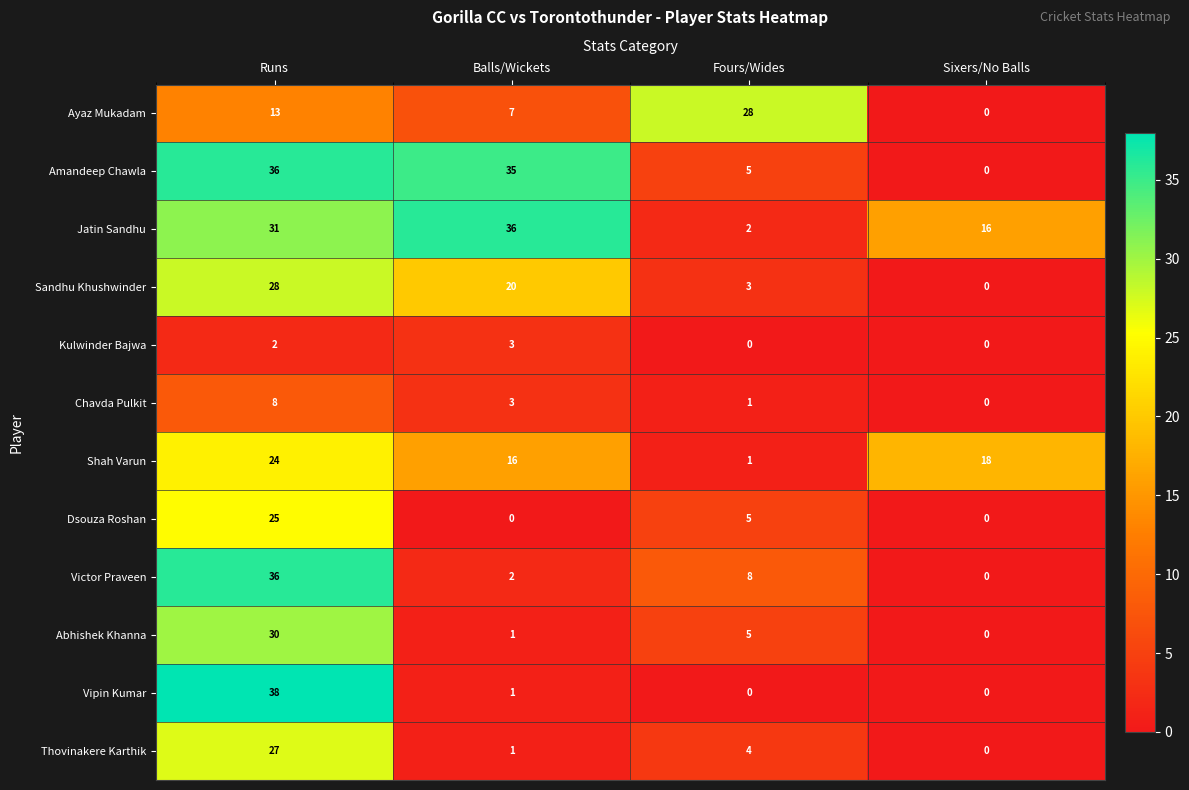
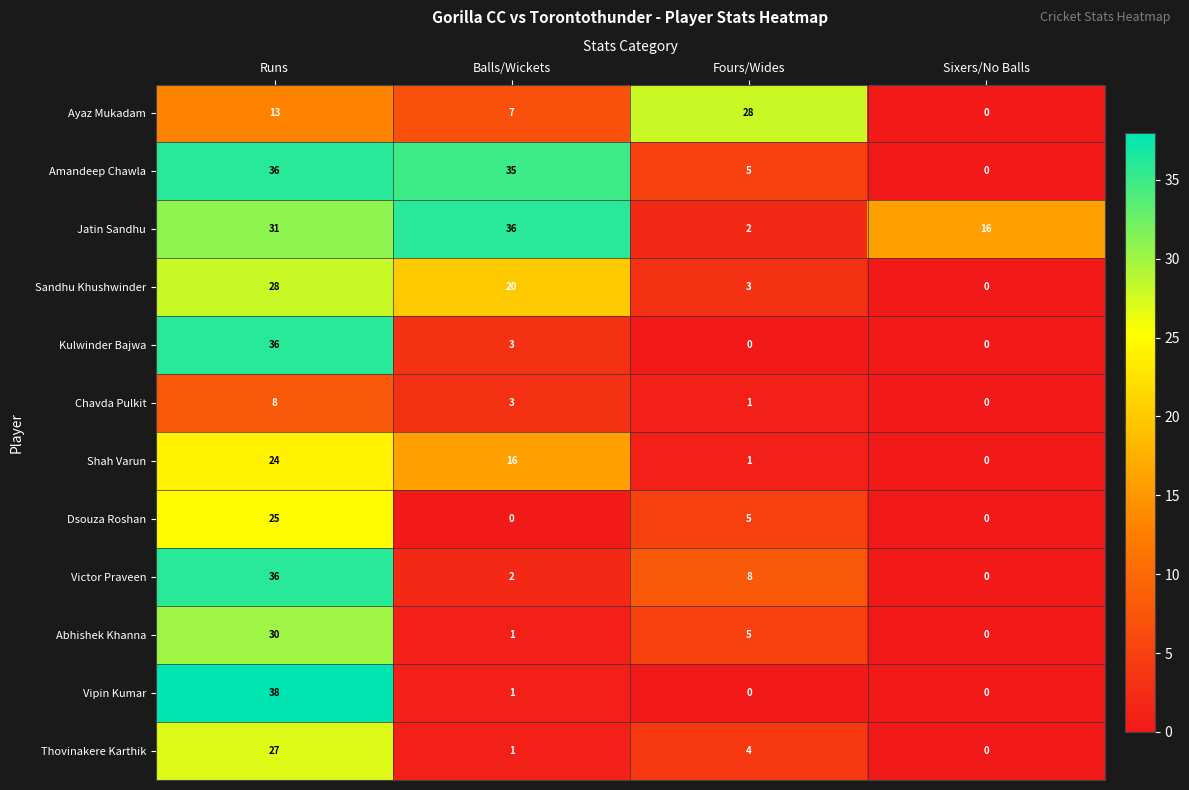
Kulwinder Bajwa, Runs: 2 -> 36
Shah Varun, Sixers/No Balls: 18 -> 0
